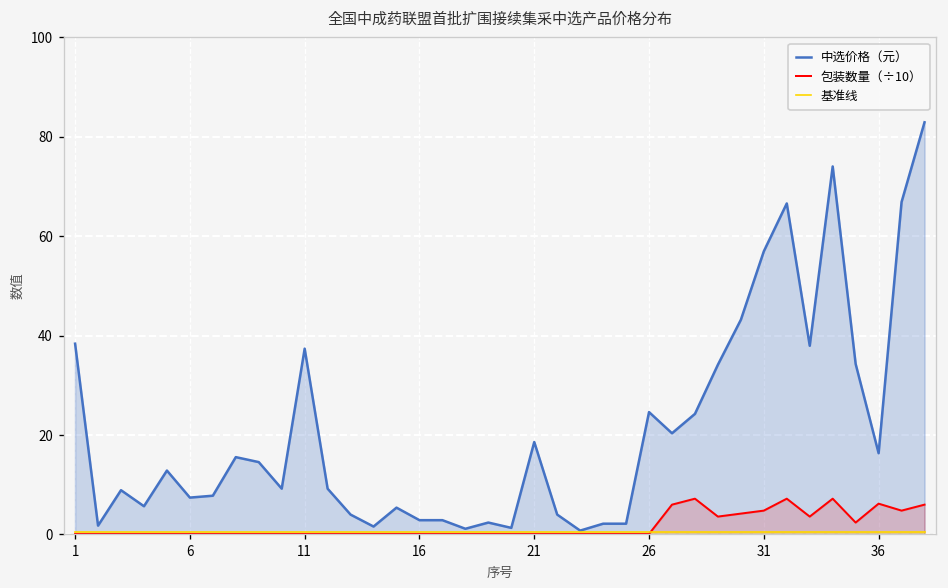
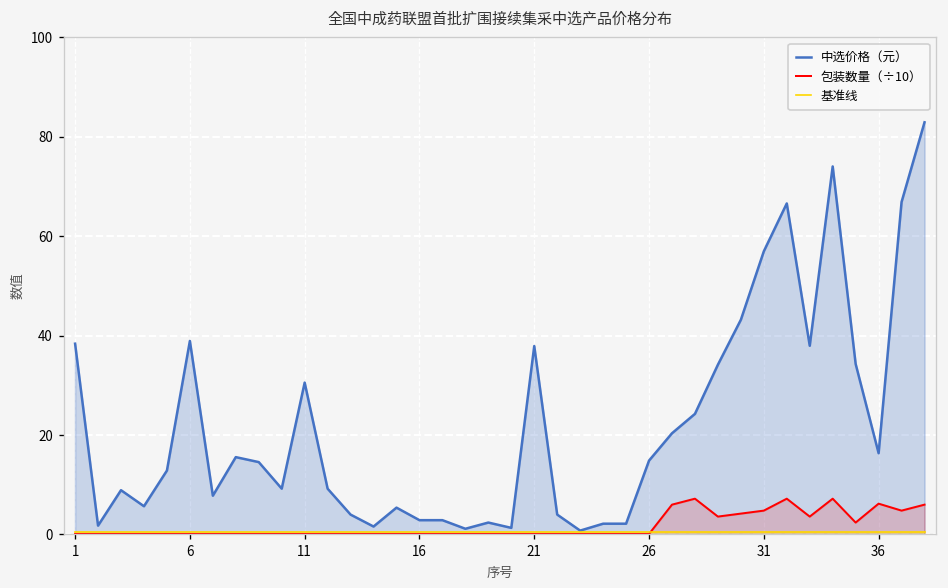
中选价格（元）, 6: 7 -> 39
中选价格（元）, 11: 37 -> 31
中选价格（元）, 21: 19 -> 38
中选价格（元）, 26: 25 -> 15
